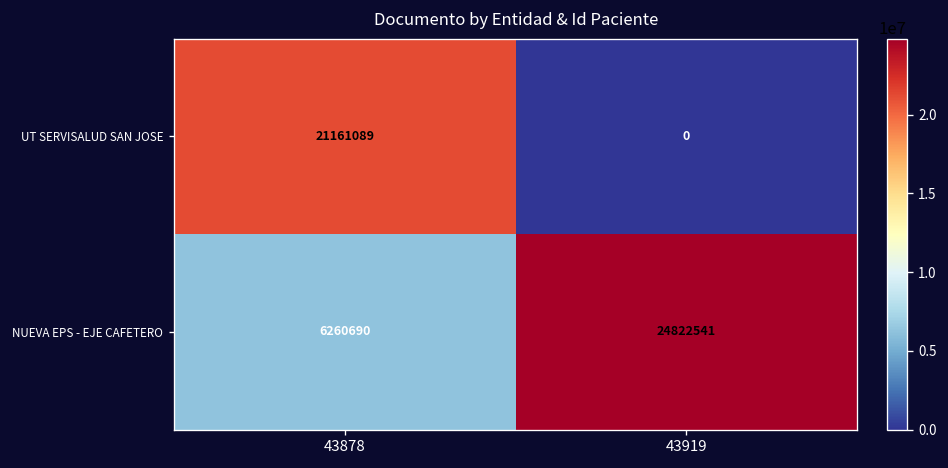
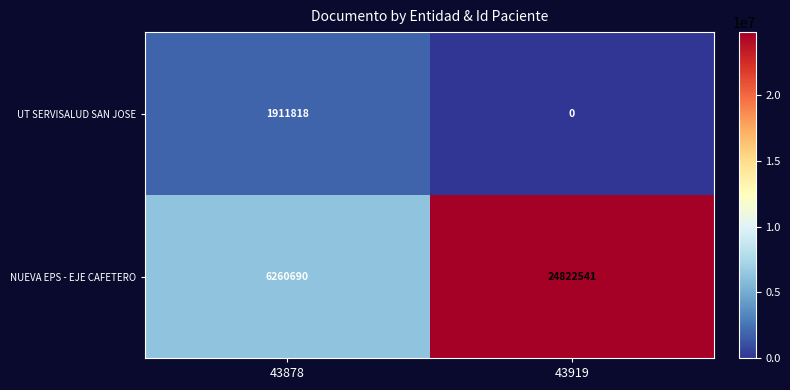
UT SERVISALUD SAN JOSE, 43878: 21161089 -> 1911818
